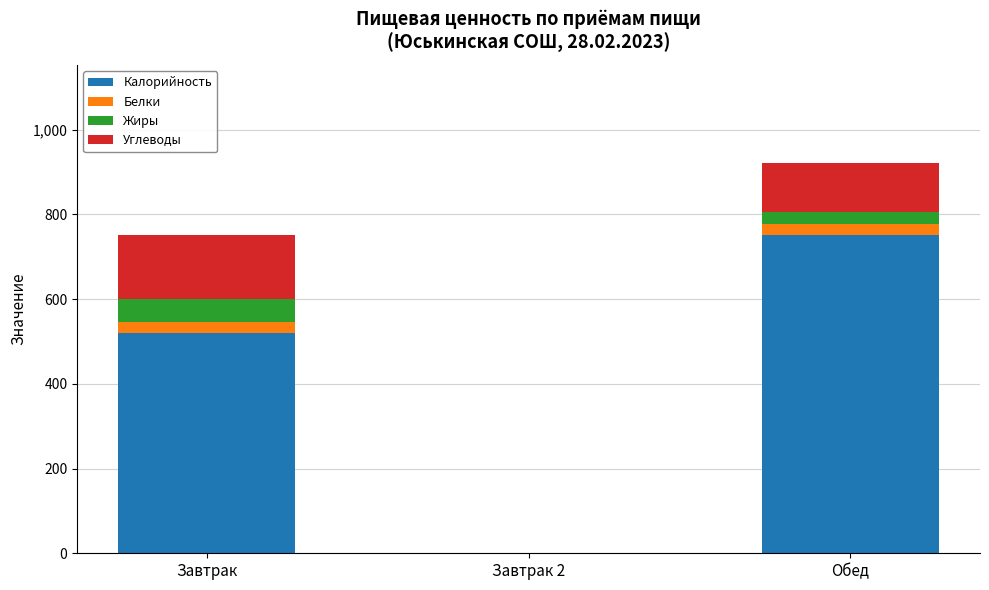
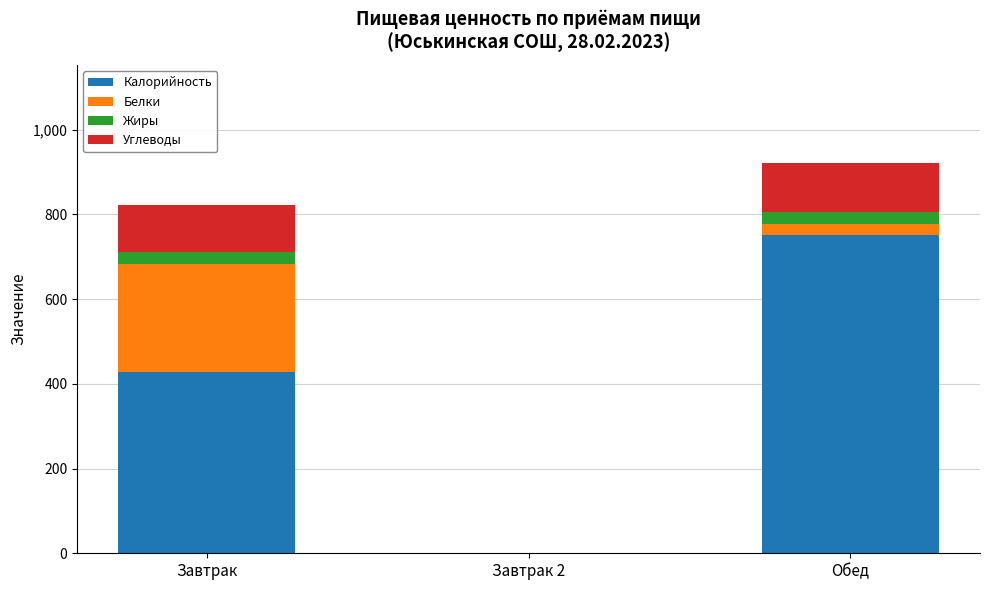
Калорийность, Завтрак: 520 -> 430
Белки, Завтрак: 30 -> 260
Жиры, Завтрак: 50 -> 30
Углеводы, Завтрак: 150 -> 110
